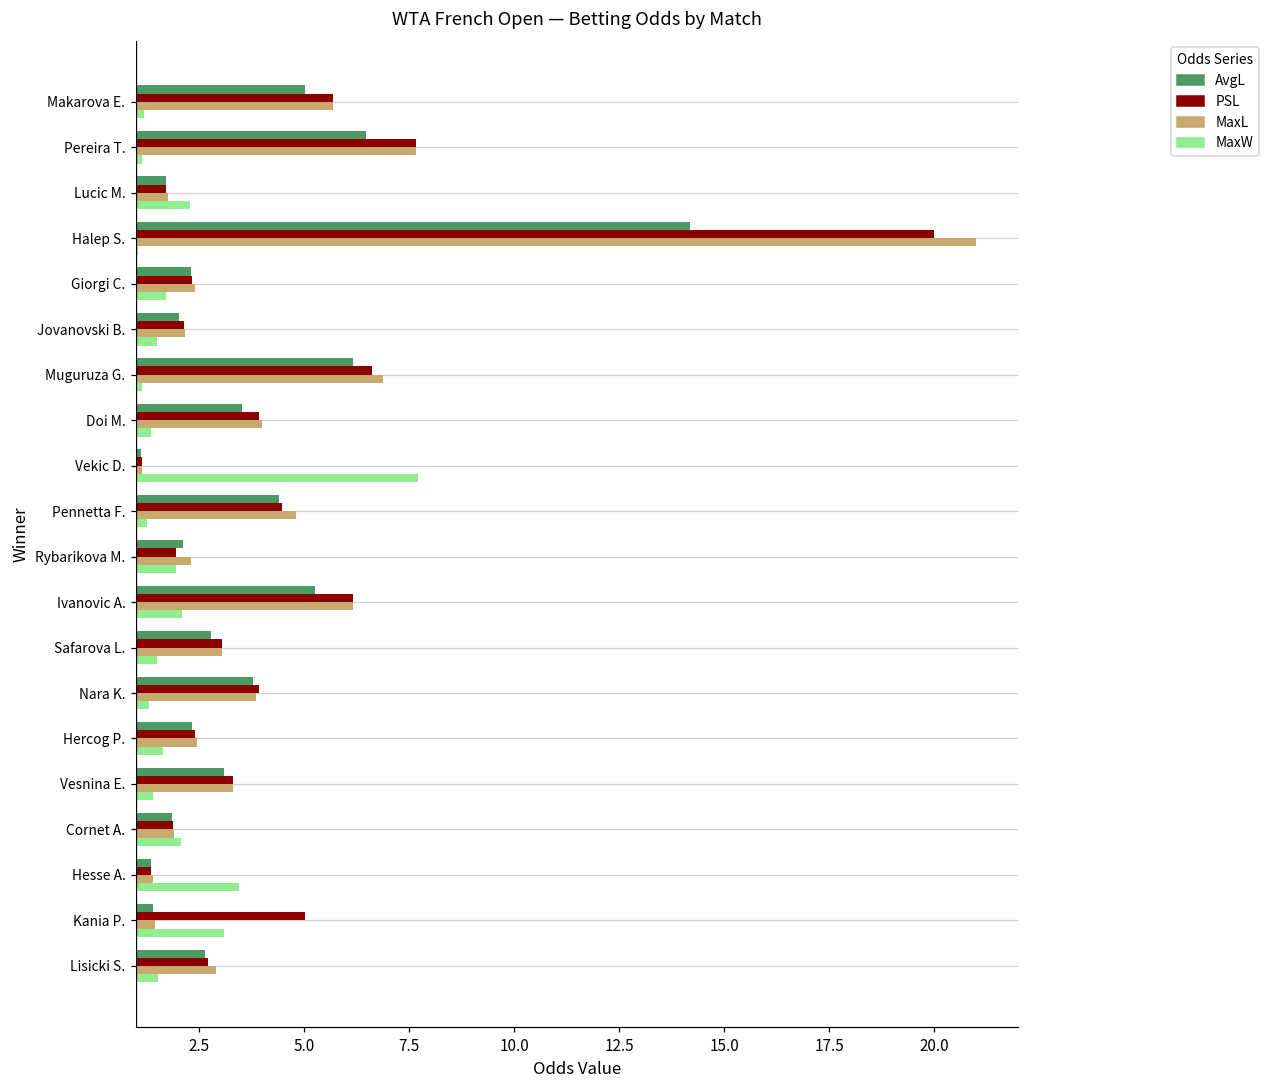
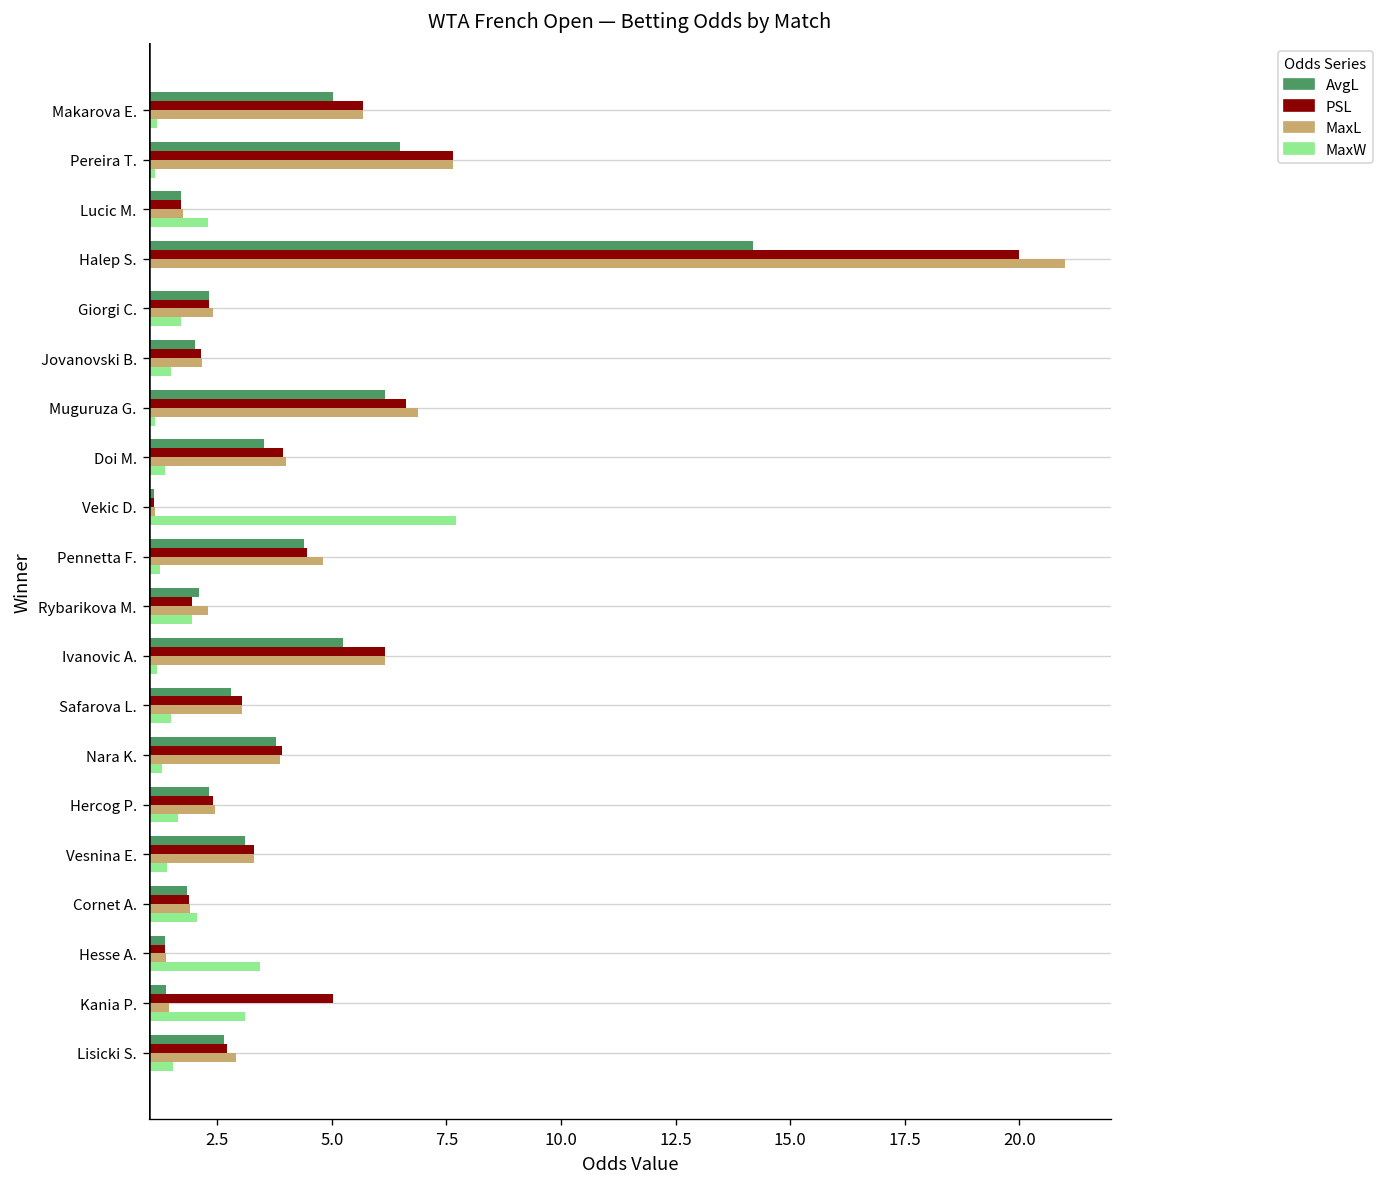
MaxW, Ivanovic A.: 2.1 -> 1.2
